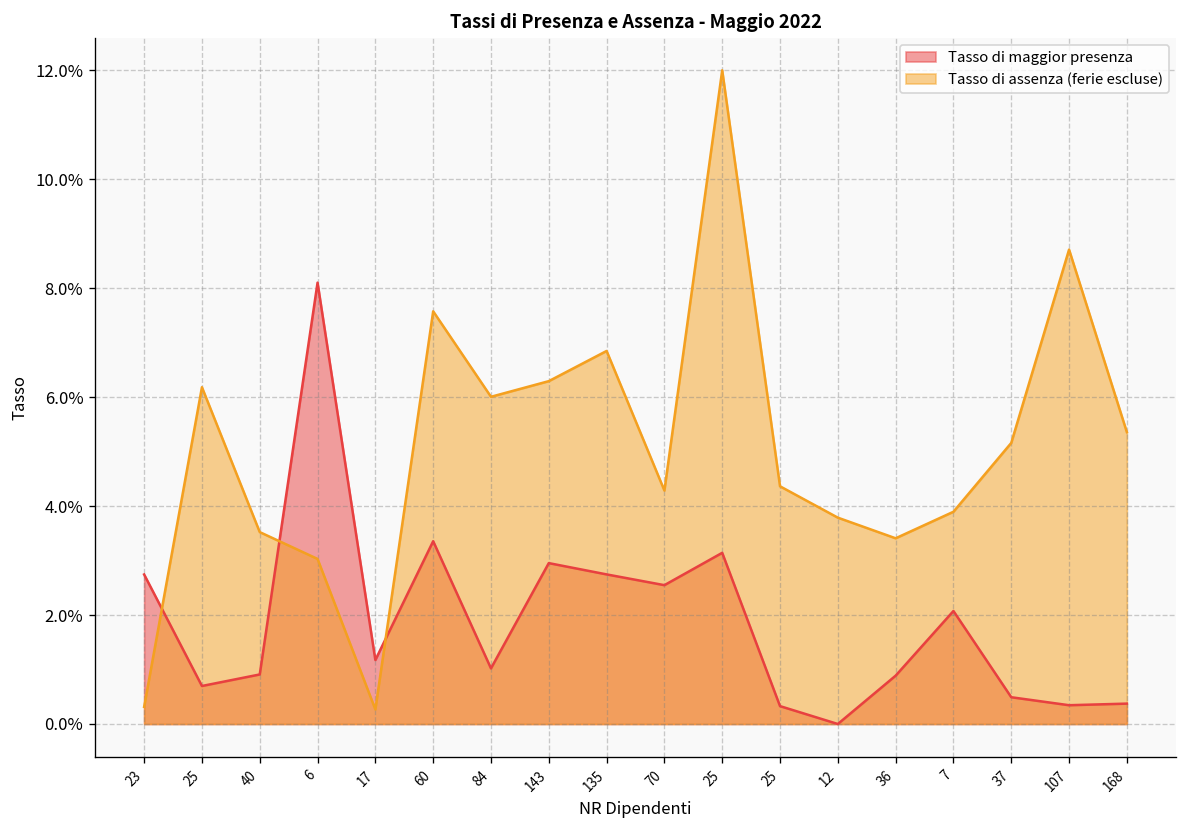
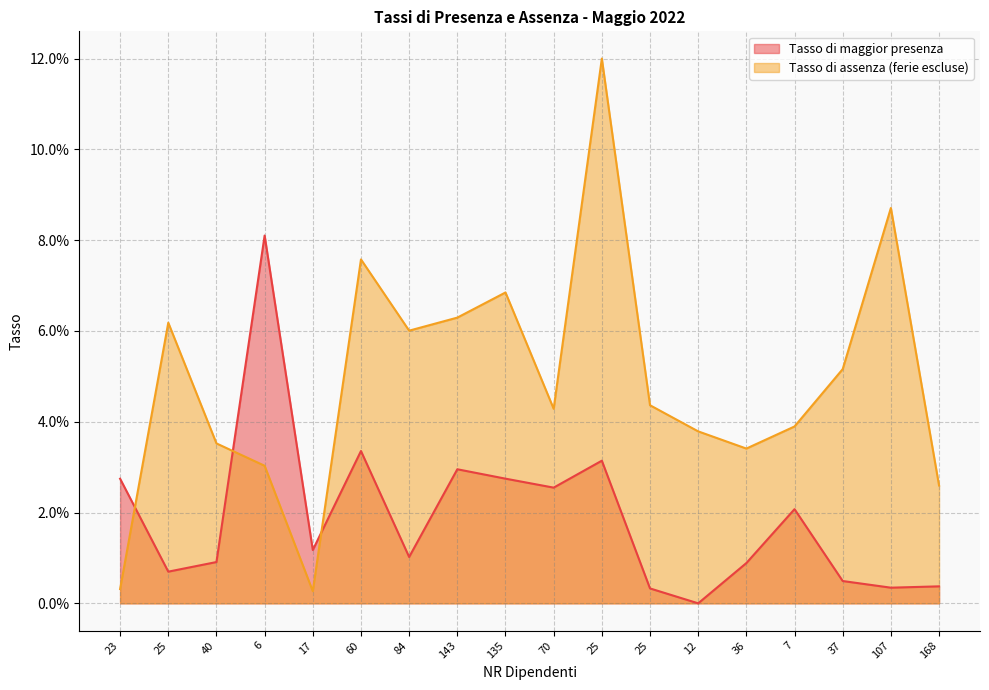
Tasso di assenza (ferie escluse), 168: 5.4% -> 2.6%
